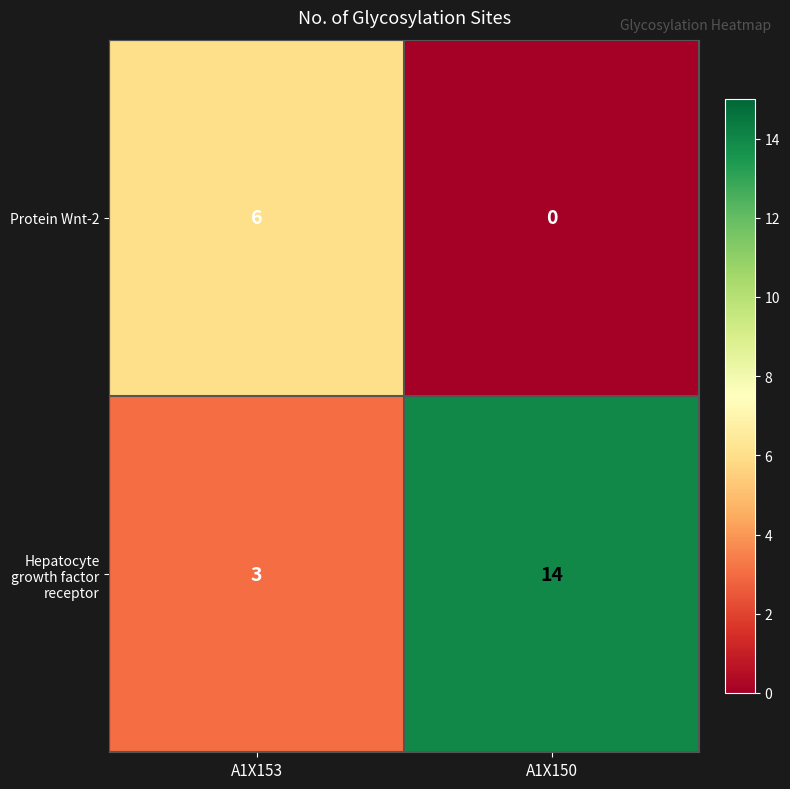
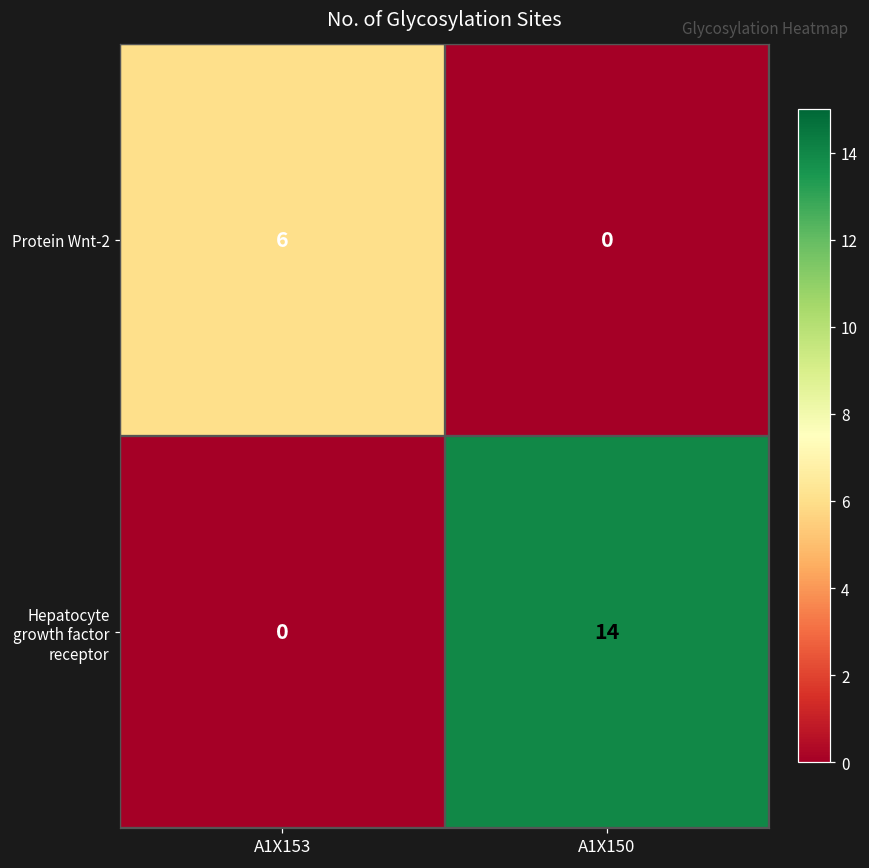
Hepatocyte growth factor receptor, A1X153: 3 -> 0
